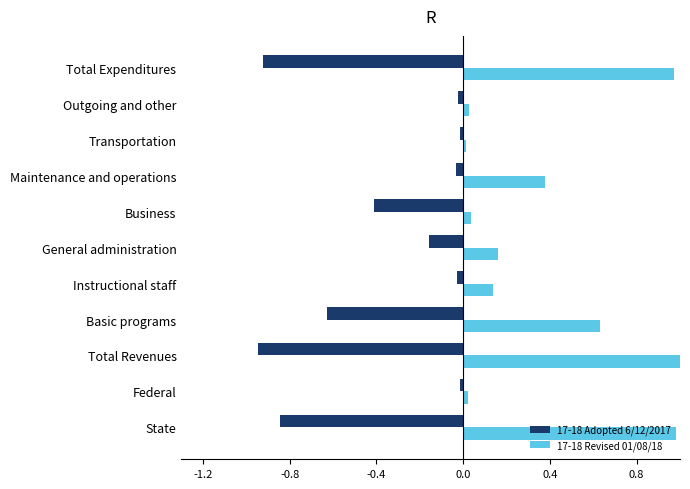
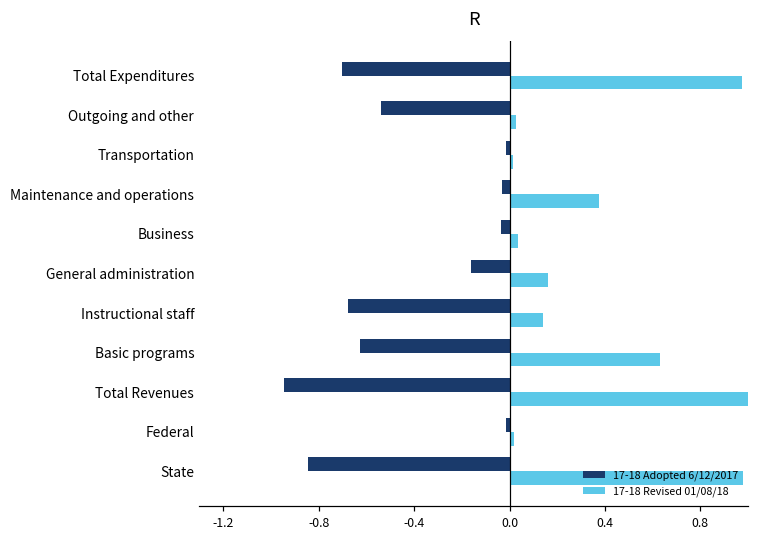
17-18 Adopted 6/12/2017, Total Expenditures: -0.92 -> -0.70
17-18 Adopted 6/12/2017, Outgoing and other: -0.03 -> -0.54
17-18 Adopted 6/12/2017, Business: -0.41 -> -0.04
17-18 Adopted 6/12/2017, Instructional staff: -0.03 -> -0.68
